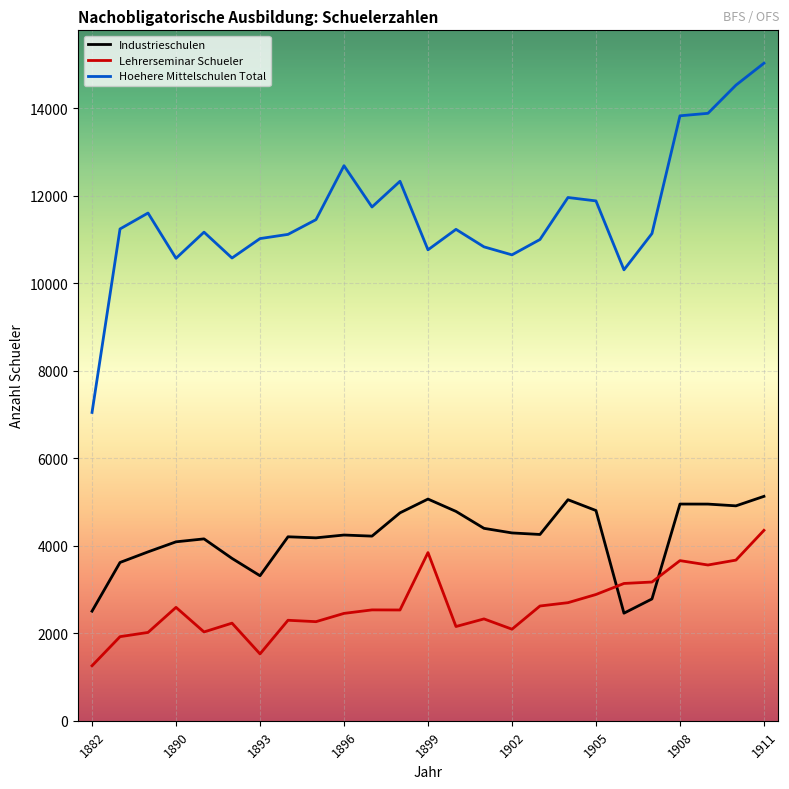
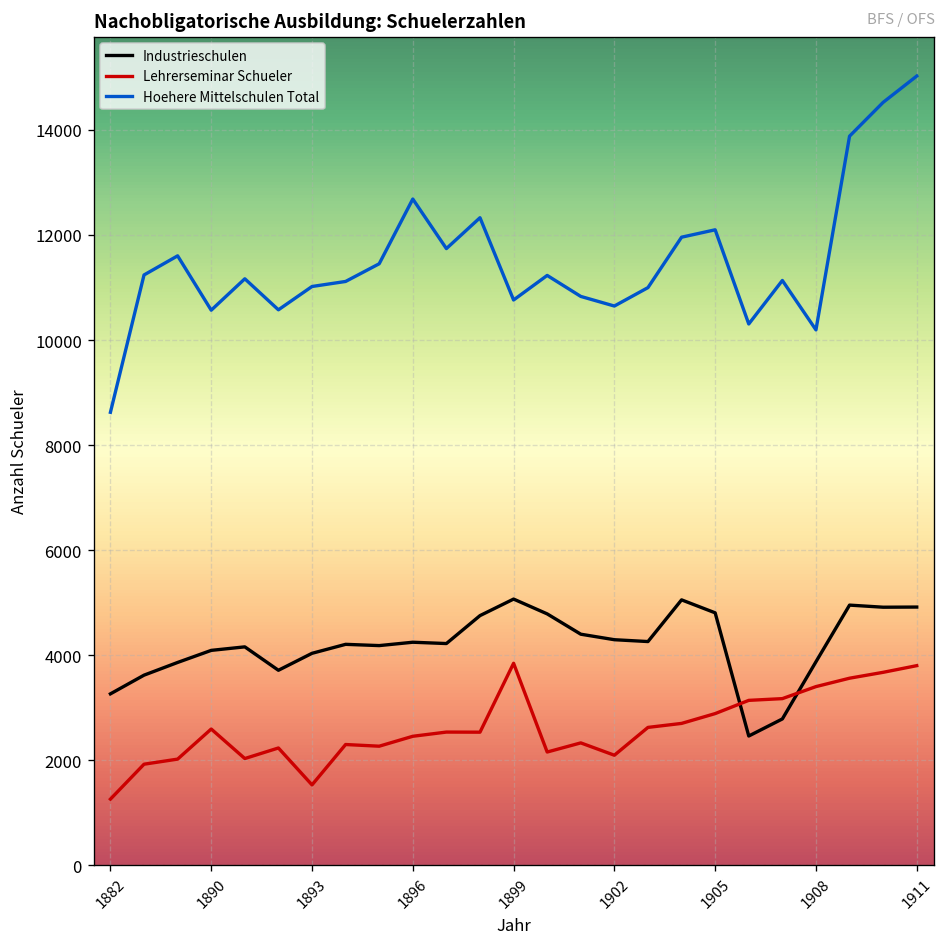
Industrieschulen, 1882: 2500 -> 3300
Hoehere Mittelschulen Total, 1882: 7000 -> 8600
Industrieschulen, 1893: 3300 -> 4000
Hoehere Mittelschulen Total, 1905: 11900 -> 12100
Industrieschulen, 1908: 5000 -> 3900
Lehrerseminar Schueler, 1908: 3700 -> 3400
Hoehere Mittelschulen Total, 1908: 13800 -> 10200
Industrieschulen, 1911: 5100 -> 4900
Lehrerseminar Schueler, 1911: 4400 -> 3800
